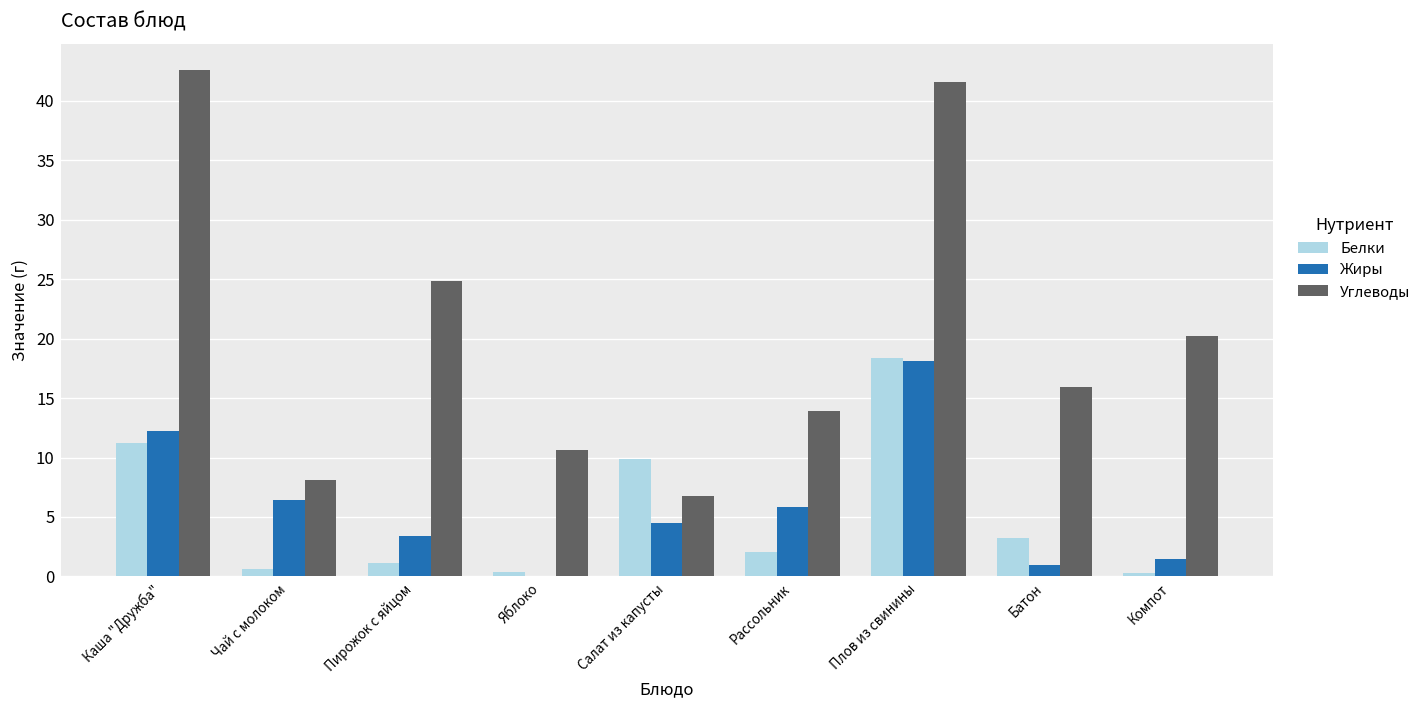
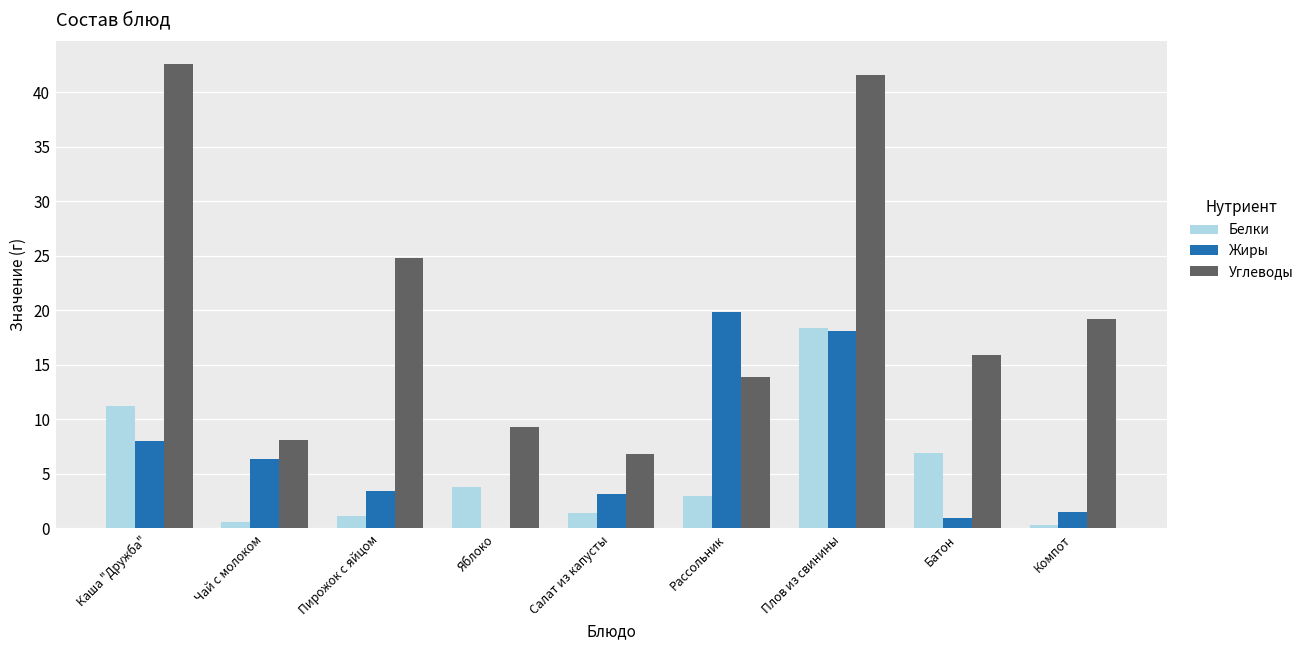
Жиры, Каша "Дружба": 12 -> 8
Белки, Яблоко: 0 -> 4
Углеводы, Яблоко: 11 -> 9
Белки, Салат из капусты: 10 -> 1
Жиры, Салат из капусты: 5 -> 3
Белки, Рассольник: 2 -> 3
Жиры, Рассольник: 6 -> 20
Белки, Батон: 3 -> 7
Углеводы, Компот: 20 -> 19
